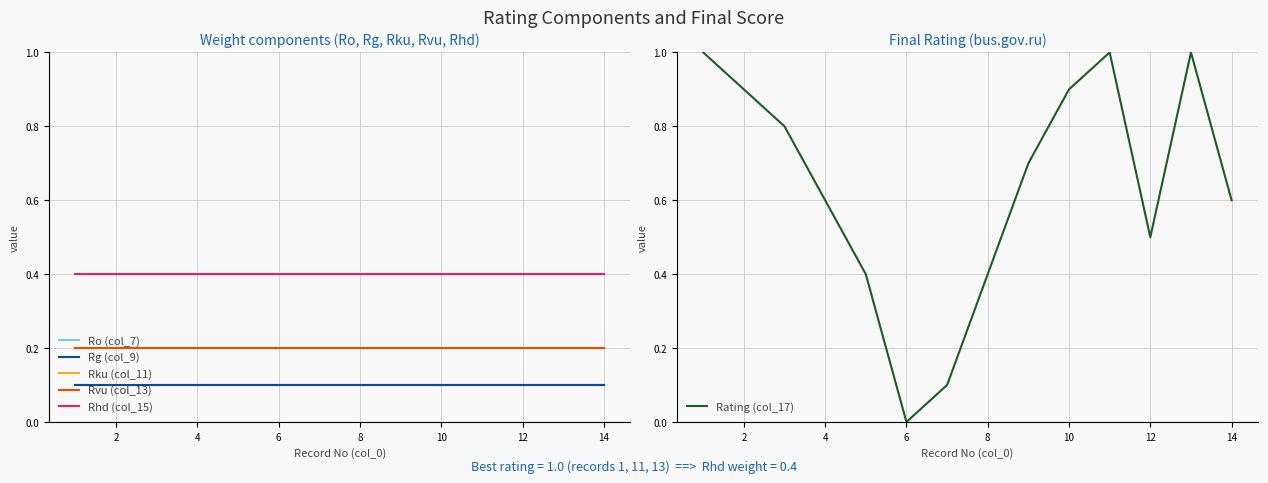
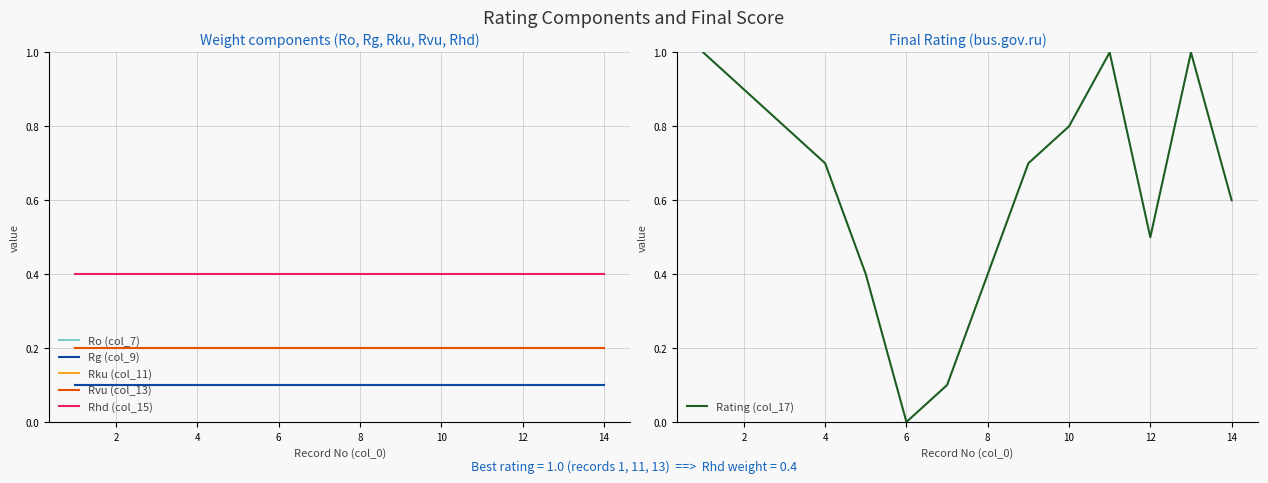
Final Rating (bus.gov.ru), 4: 0.6 -> 0.7
Final Rating (bus.gov.ru), 10: 0.9 -> 0.8
